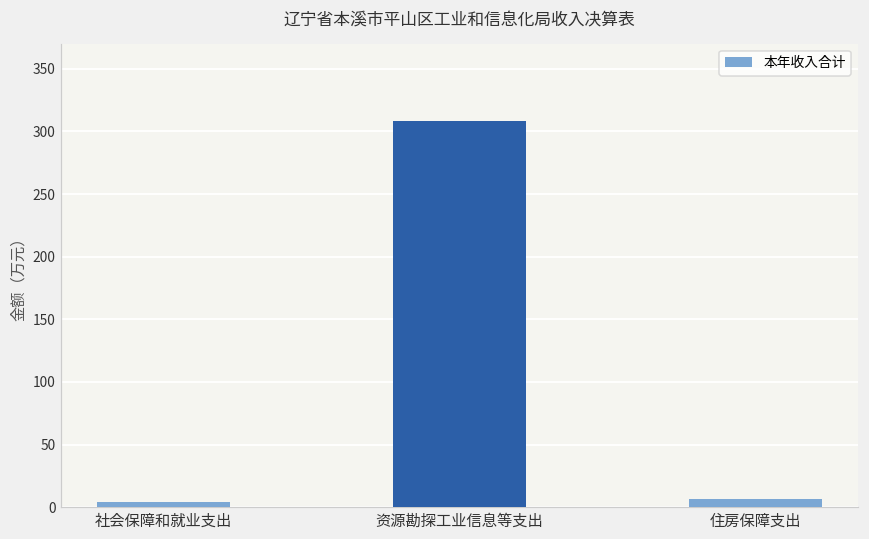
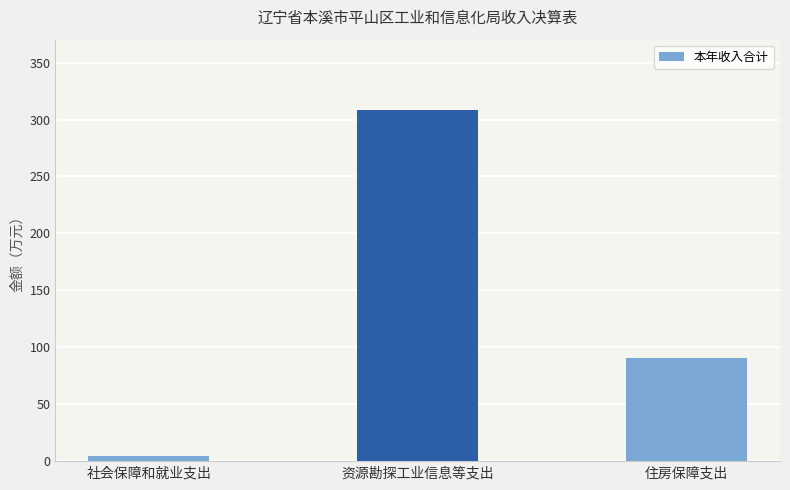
住房保障支出: 7 -> 91
